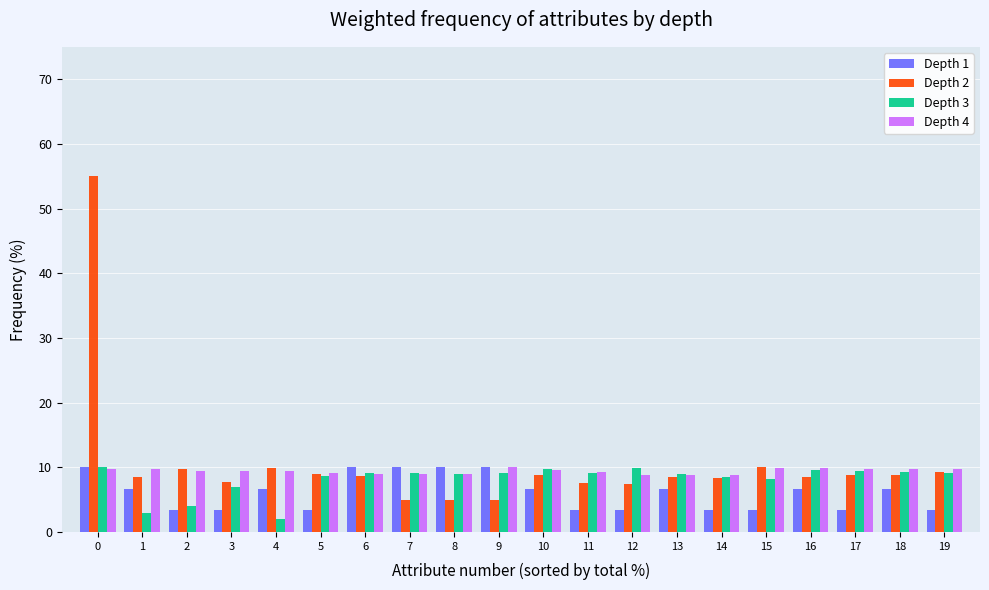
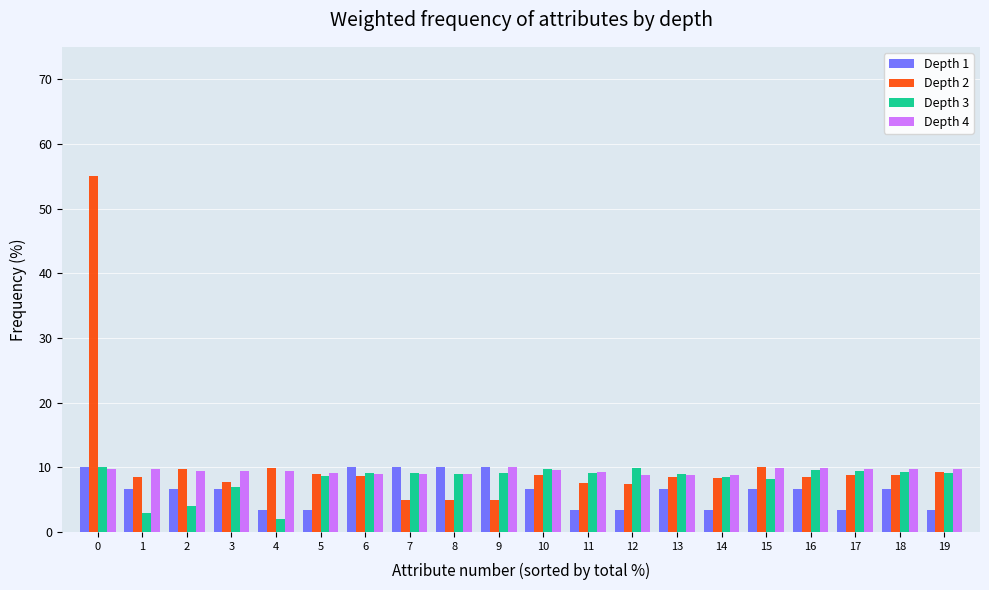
Depth 1, 2: 3 -> 7
Depth 1, 3: 3 -> 7
Depth 1, 4: 7 -> 3
Depth 1, 15: 3 -> 7
